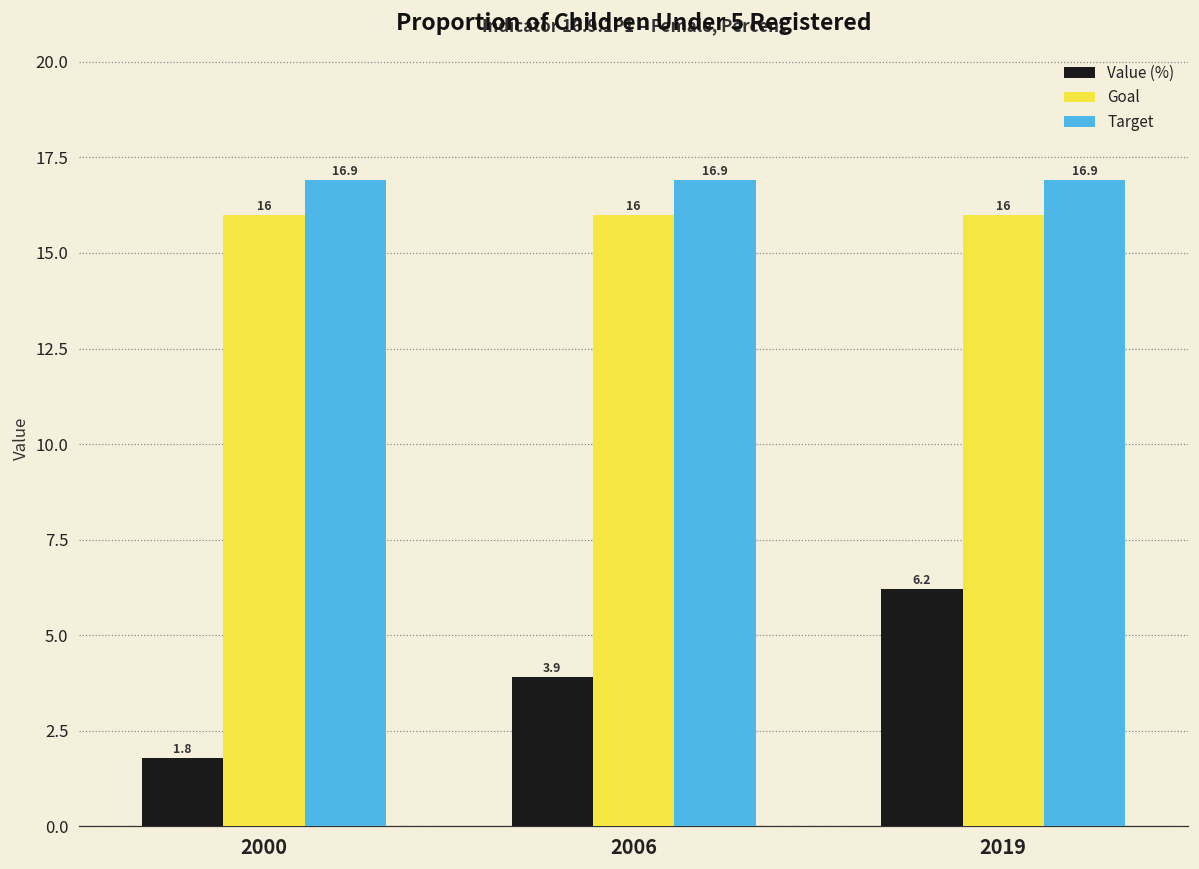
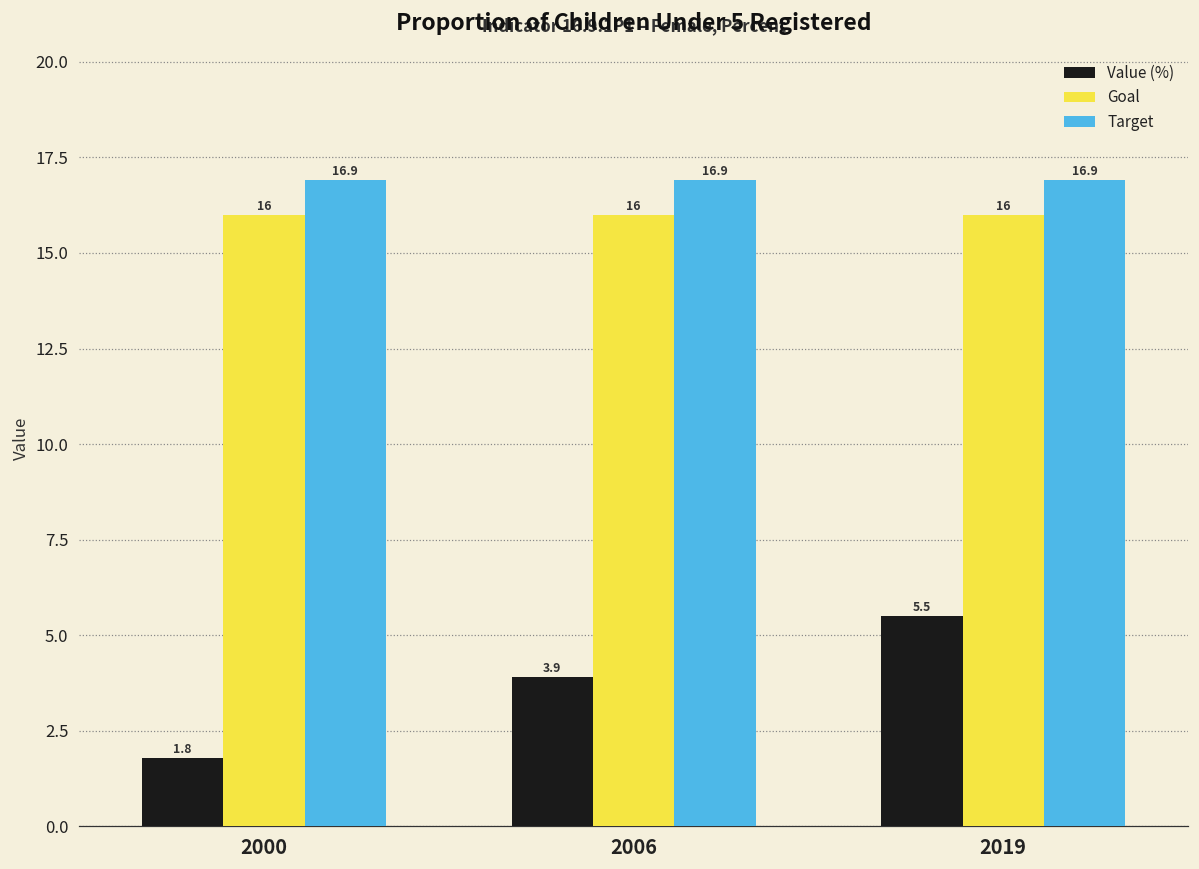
Value (%), 2019: 6.2 -> 5.5
